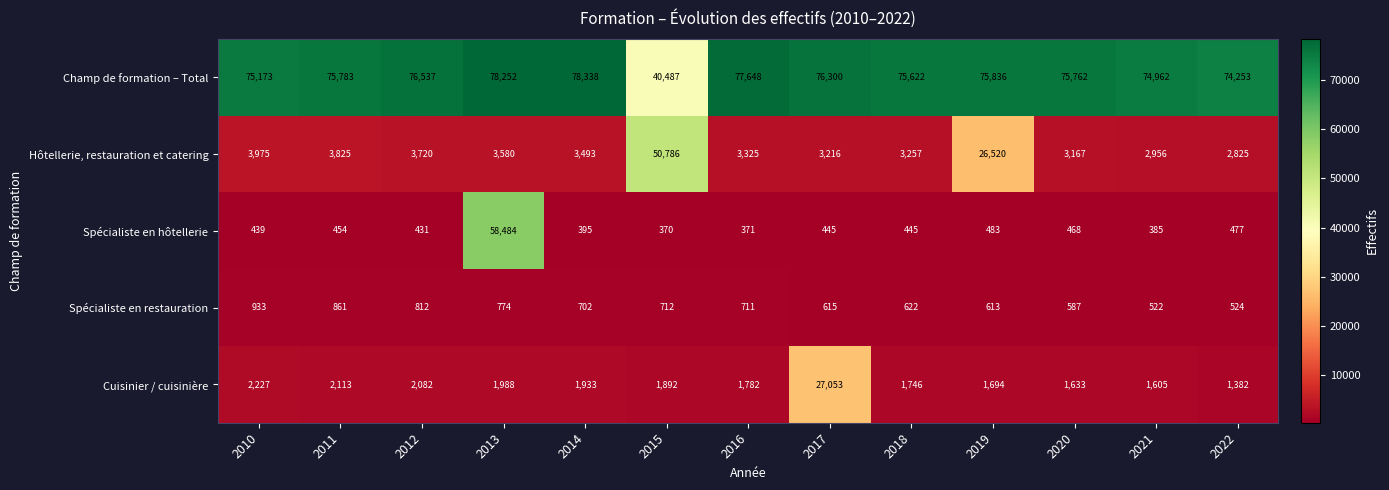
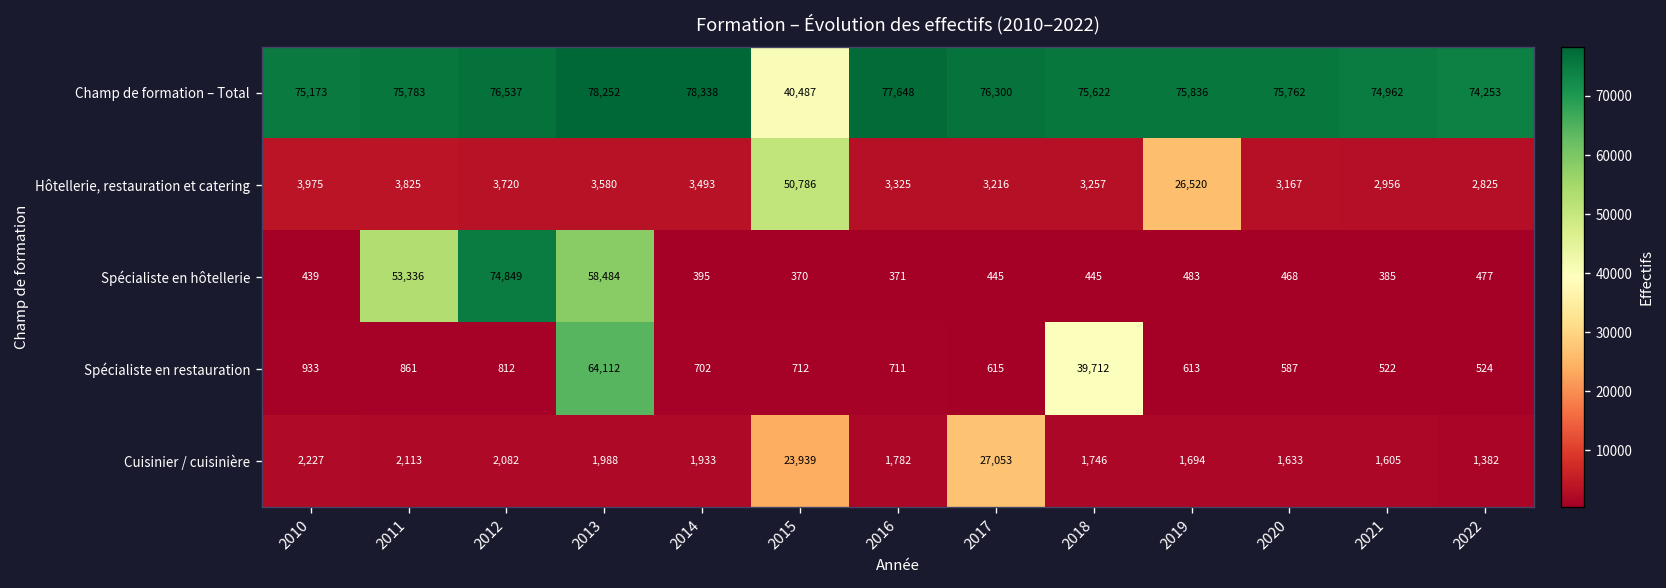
Spécialiste en hôtellerie, 2011: 454 -> 53,336
Spécialiste en hôtellerie, 2012: 431 -> 74,849
Spécialiste en restauration, 2013: 774 -> 64,112
Spécialiste en restauration, 2018: 622 -> 39,712
Cuisinier / cuisinière, 2015: 1,892 -> 23,939
